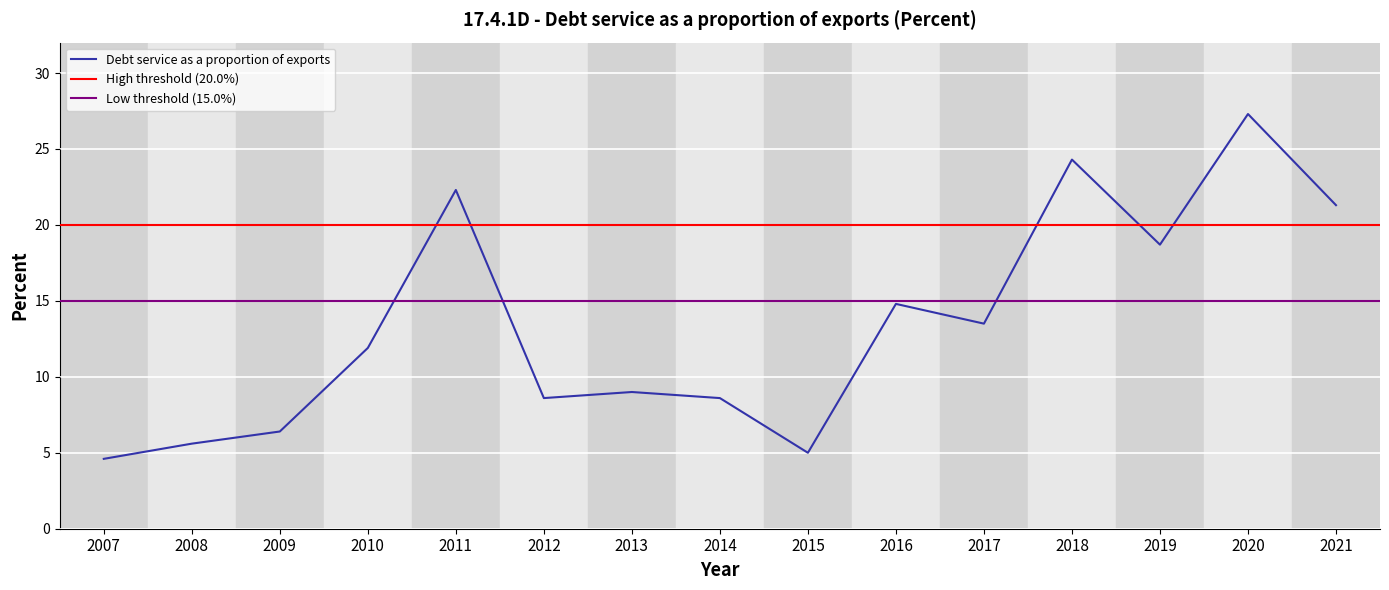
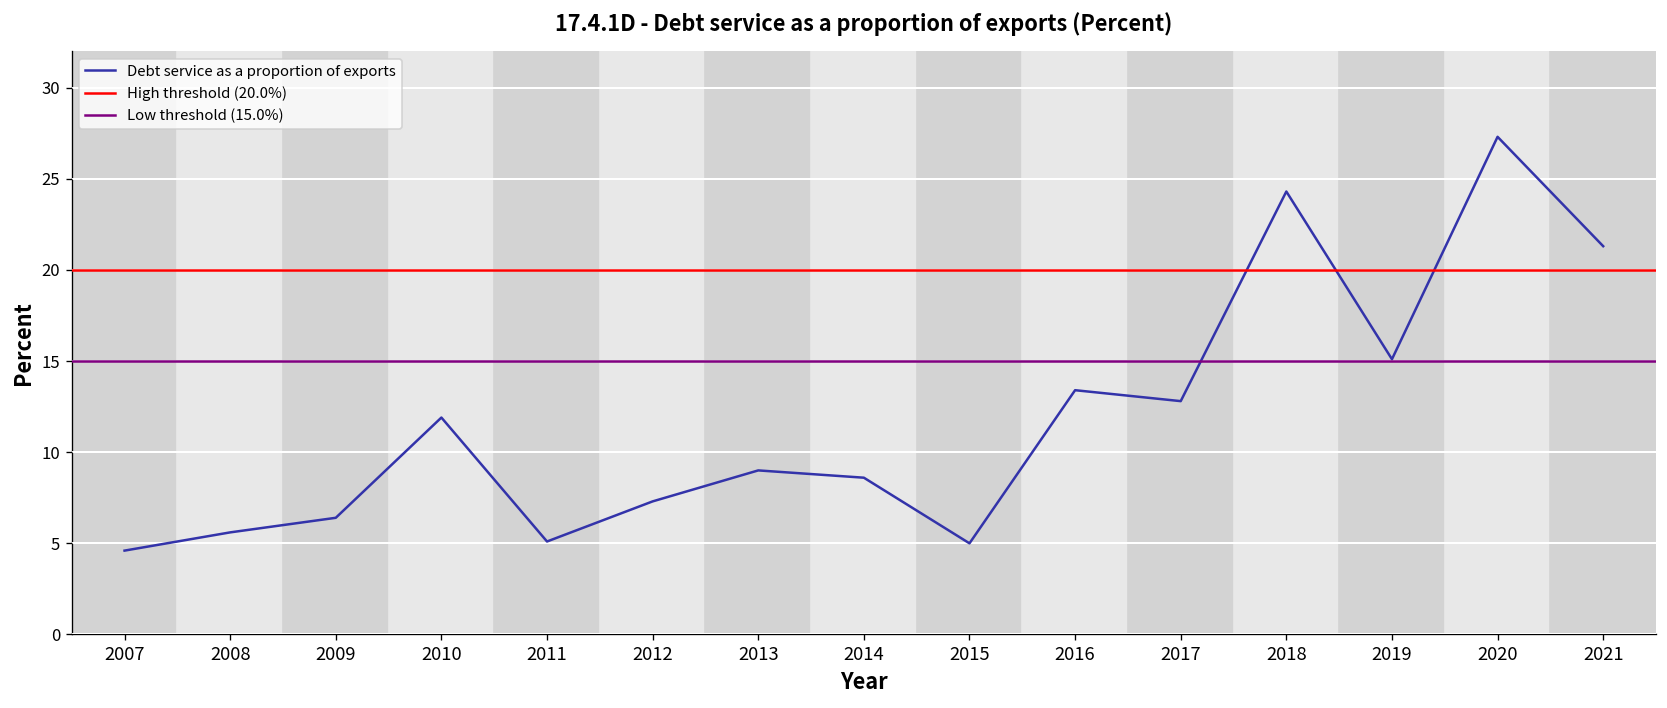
2011: 22.3 -> 5.1
2012: 8.6 -> 7.3
2016: 14.8 -> 13.4
2017: 13.5 -> 12.8
2019: 18.7 -> 15.1
